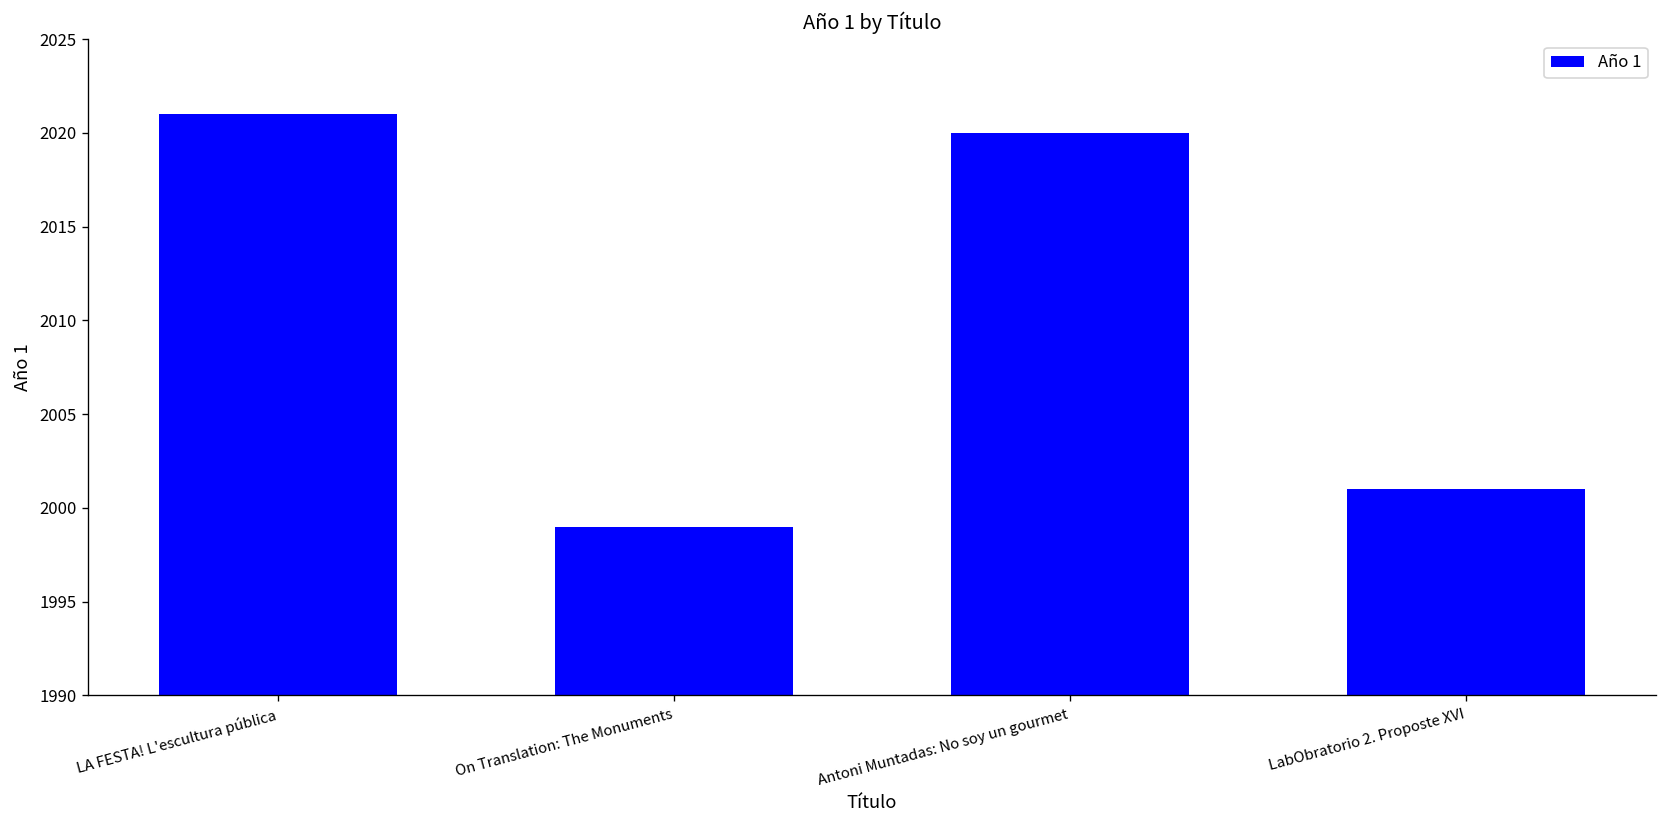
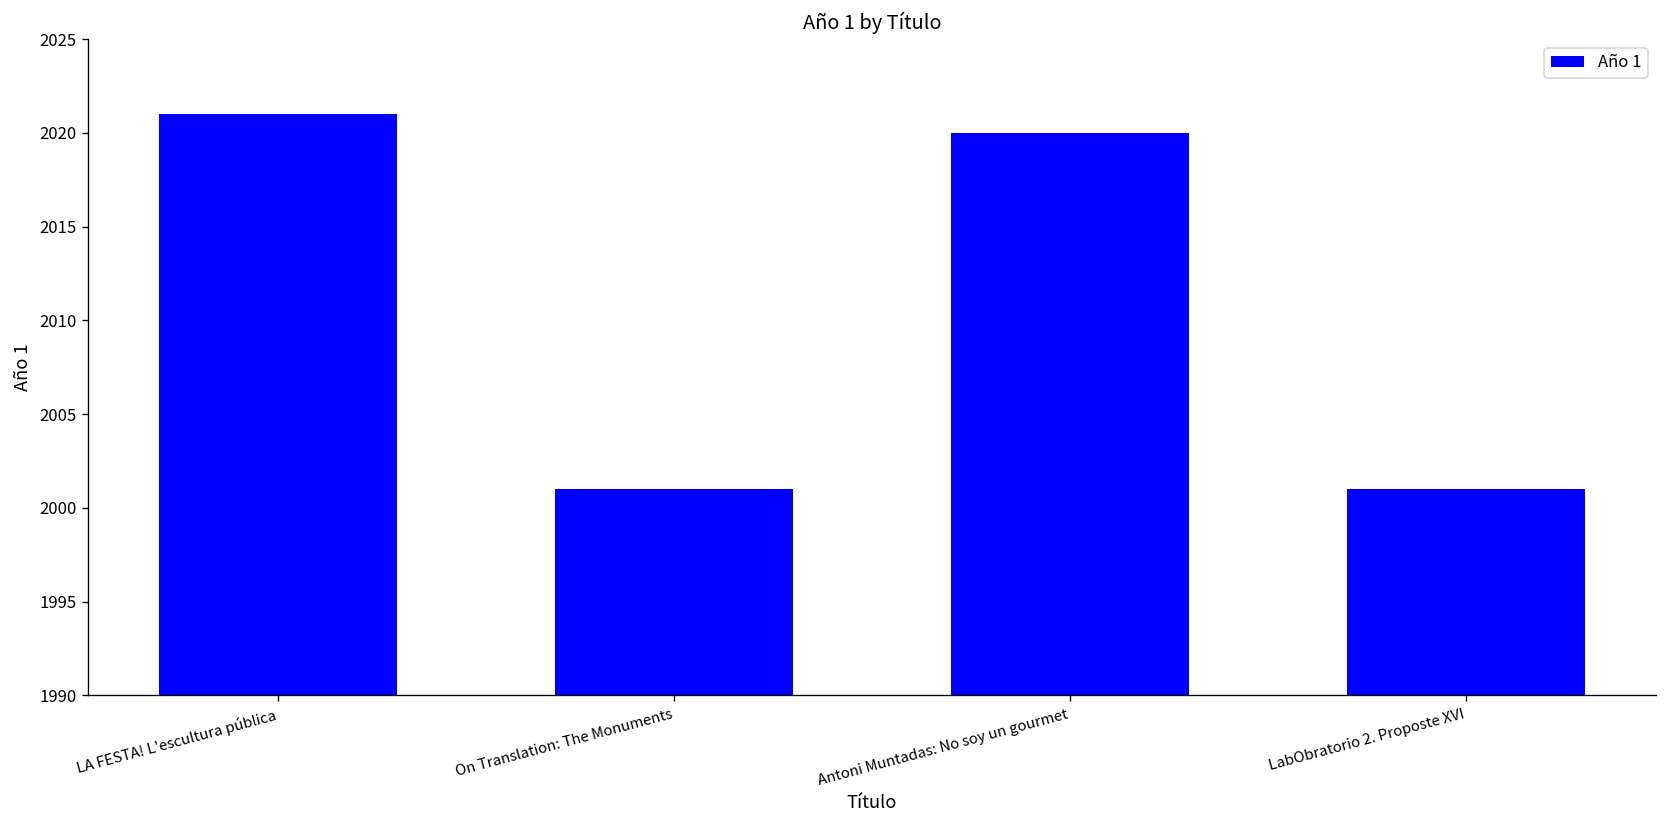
On Translation: The Monuments: 1999 -> 2001
